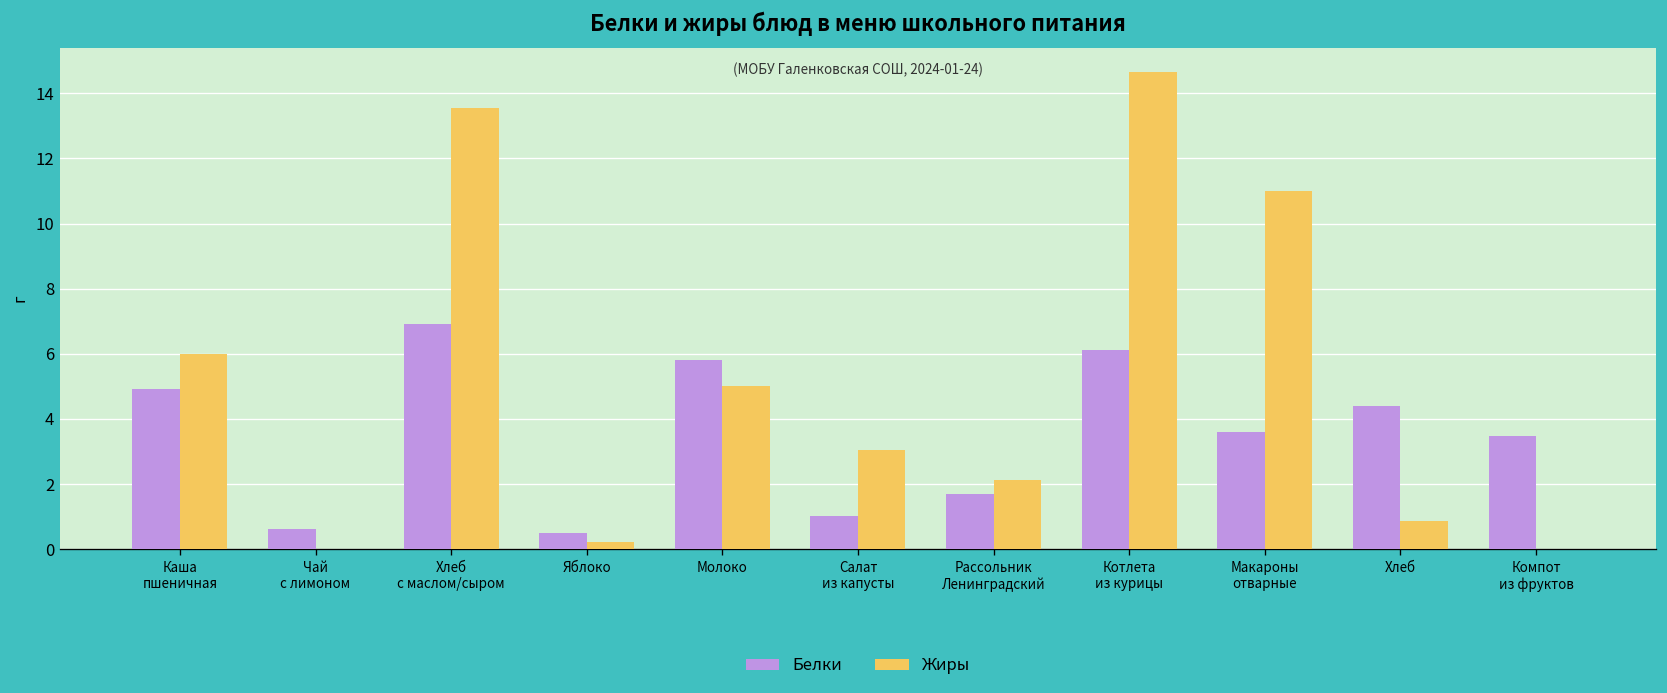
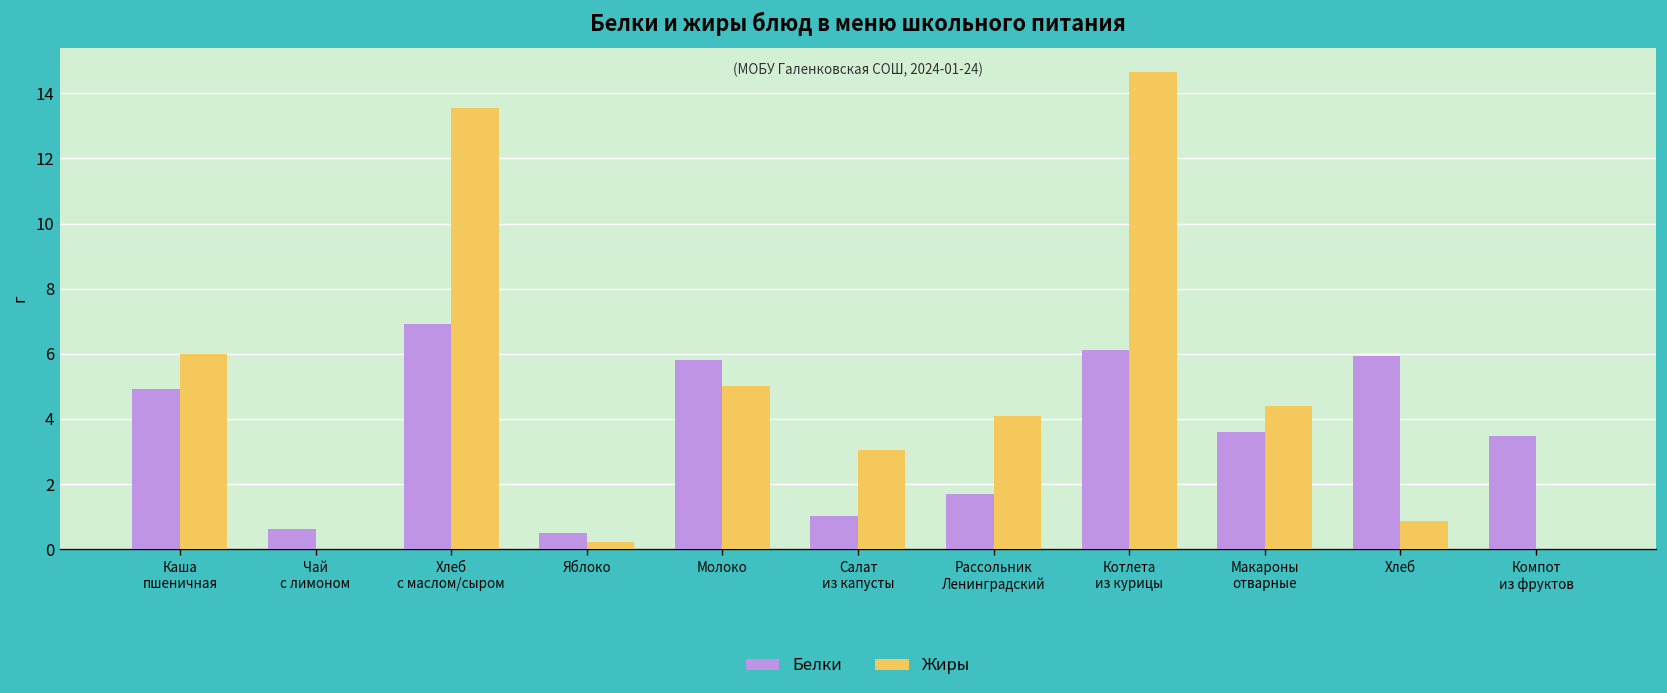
Жиры, Рассольник Ленинградский: 2.1 -> 4.1
Жиры, Макароны отварные: 11.0 -> 4.4
Белки, Хлеб: 4.4 -> 5.9
